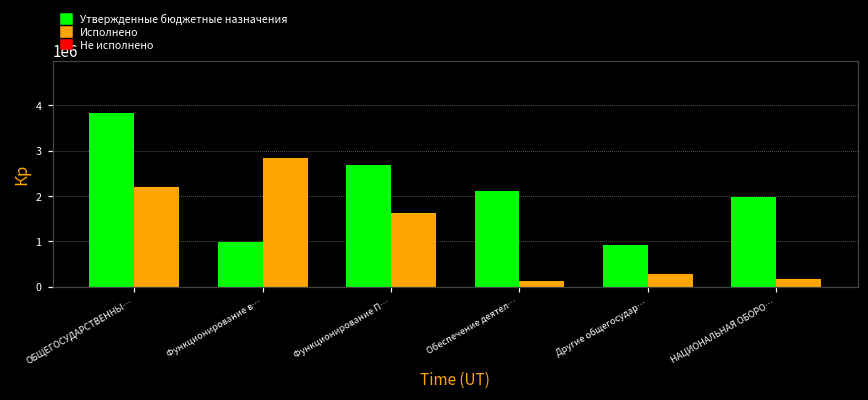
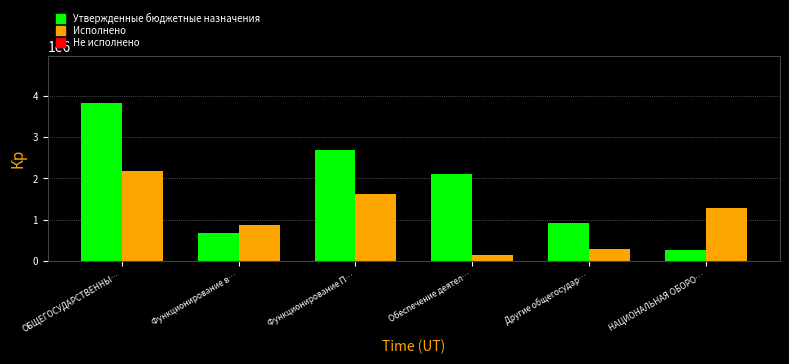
Утвержденные бюджетные назначения, Функционирование в…: 1000000 -> 700000
Исполнено, Функционирование в…: 2800000 -> 900000
Утвержденные бюджетные назначения, НАЦИОНАЛЬНАЯ ОБОРО…: 2000000 -> 300000
Исполнено, НАЦИОНАЛЬНАЯ ОБОРО…: 200000 -> 1300000
